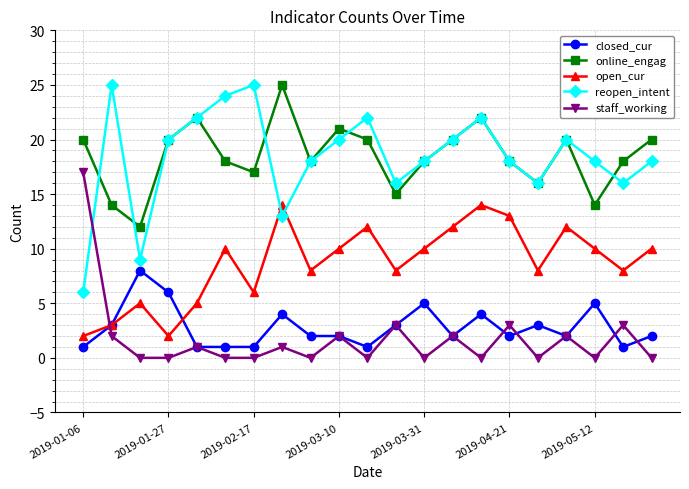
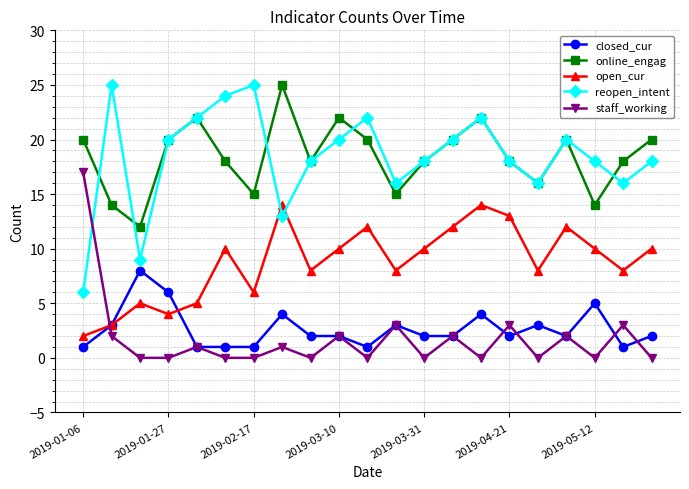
open_cur, 2019-01-27: 2 -> 4
online_engag, 2019-02-17: 17 -> 15
online_engag, 2019-03-10: 21 -> 22
closed_cur, 2019-03-31: 5 -> 2
